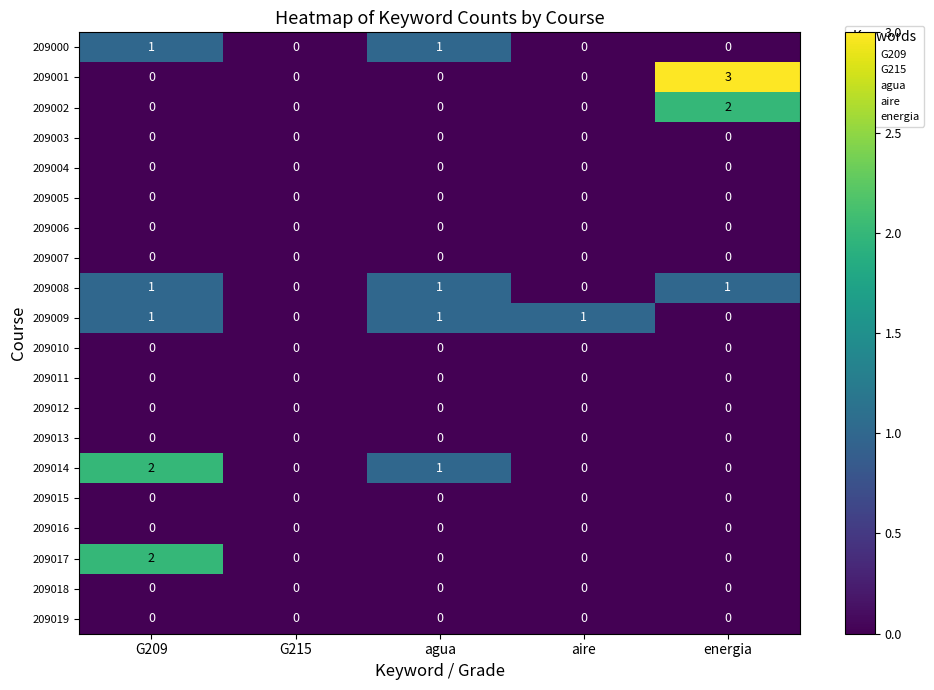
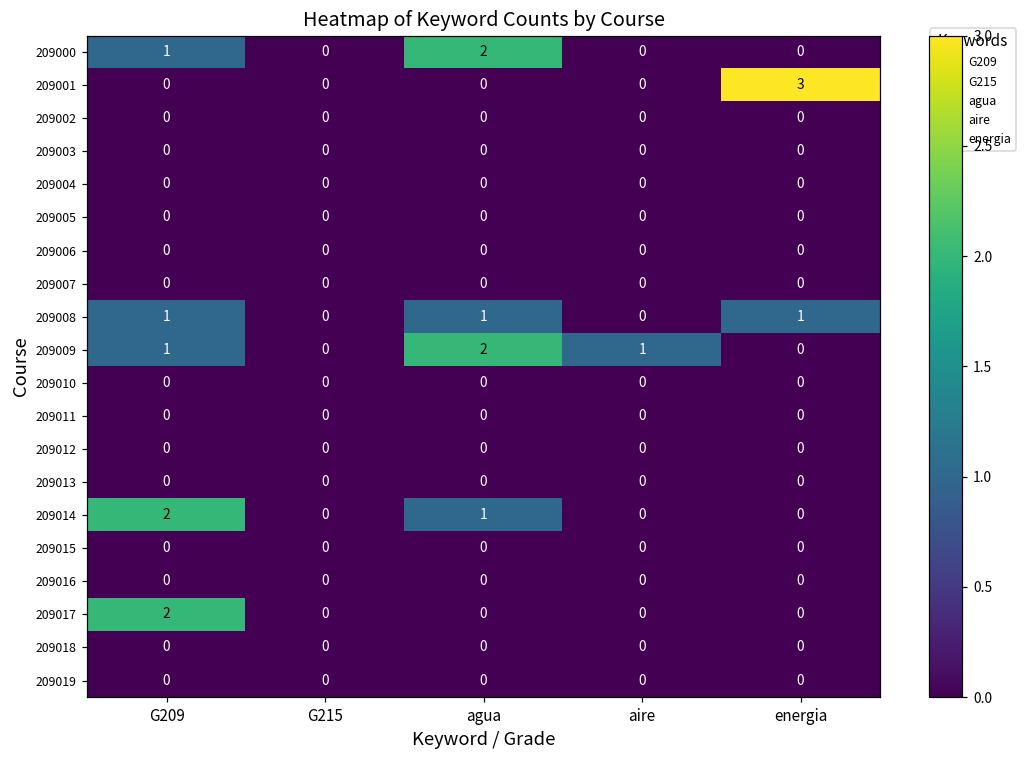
209000, agua: 1 -> 2
209002, energia: 2 -> 0
209009, agua: 1 -> 2
